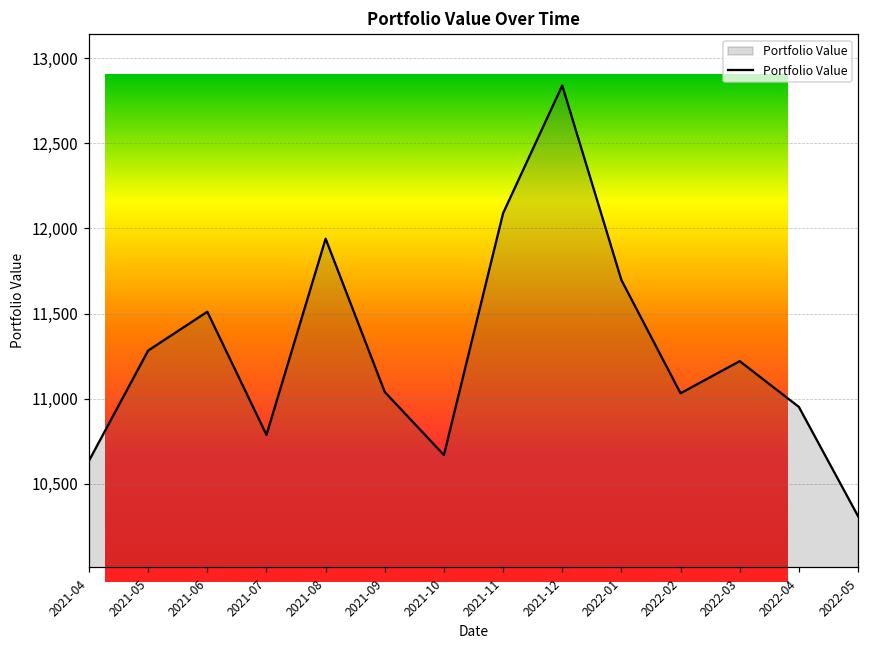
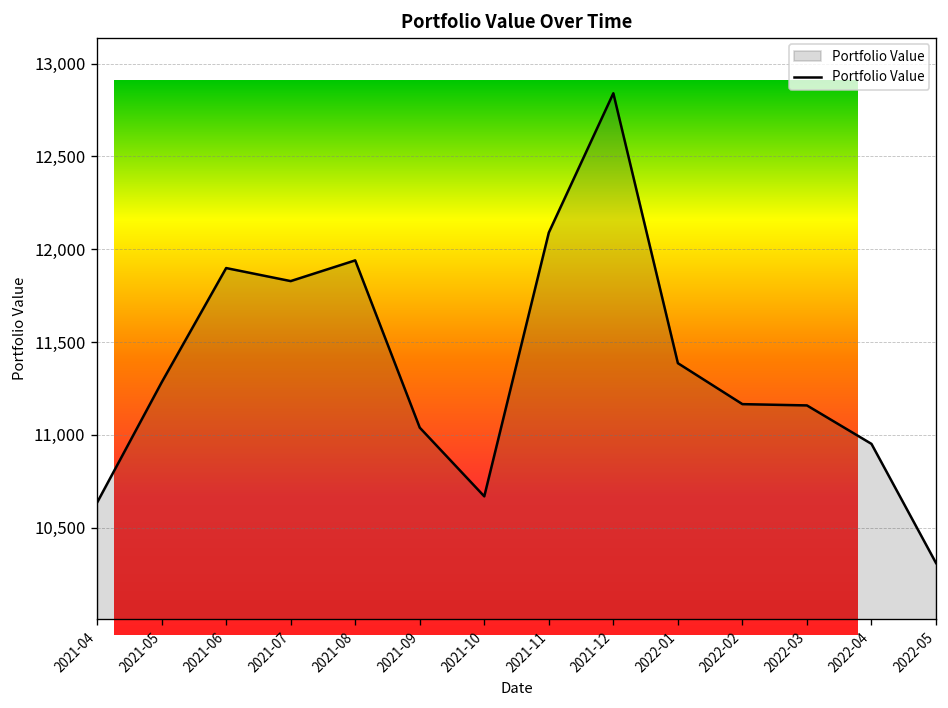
Portfolio Value Over Time, 2021-06: 11,510 -> 11,900
Portfolio Value Over Time, 2021-07: 10,790 -> 11,830
Portfolio Value Over Time, 2022-01: 11,700 -> 11,390
Portfolio Value Over Time, 2022-02: 11,030 -> 11,170
Portfolio Value Over Time, 2022-03: 11,220 -> 11,160
